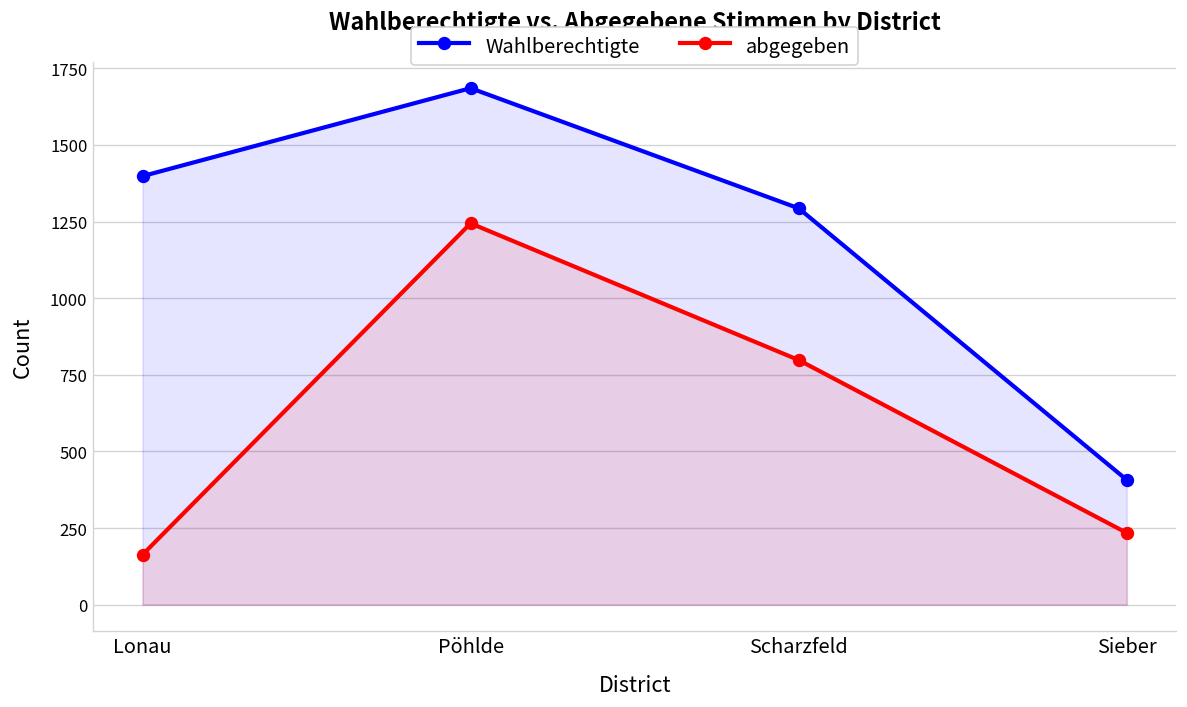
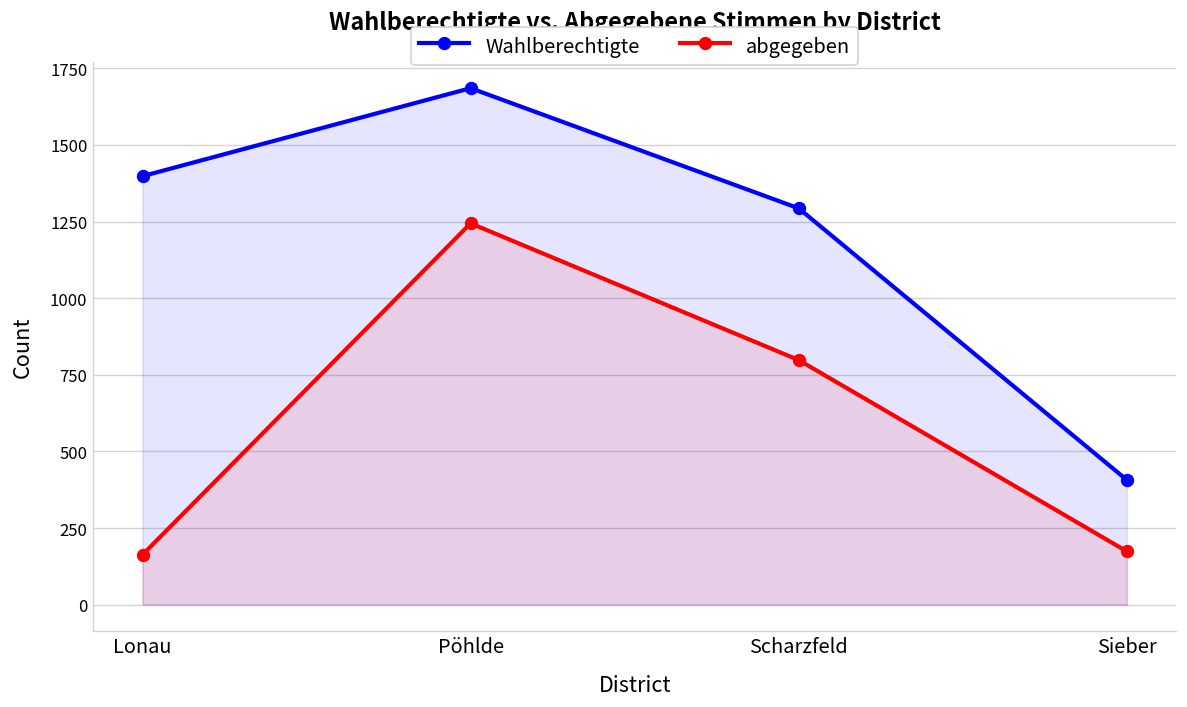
abgegeben, Sieber: 230 -> 170
